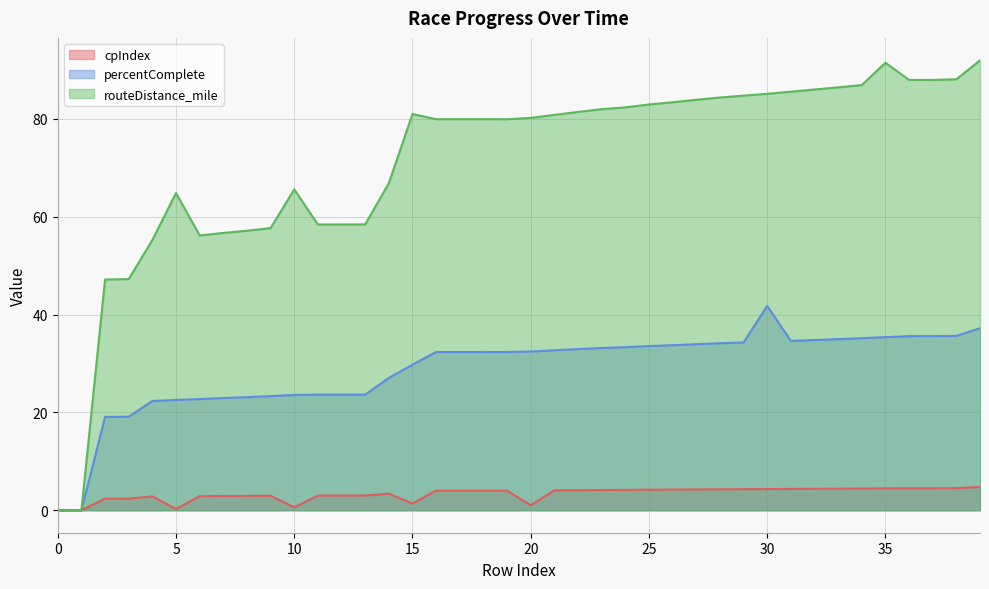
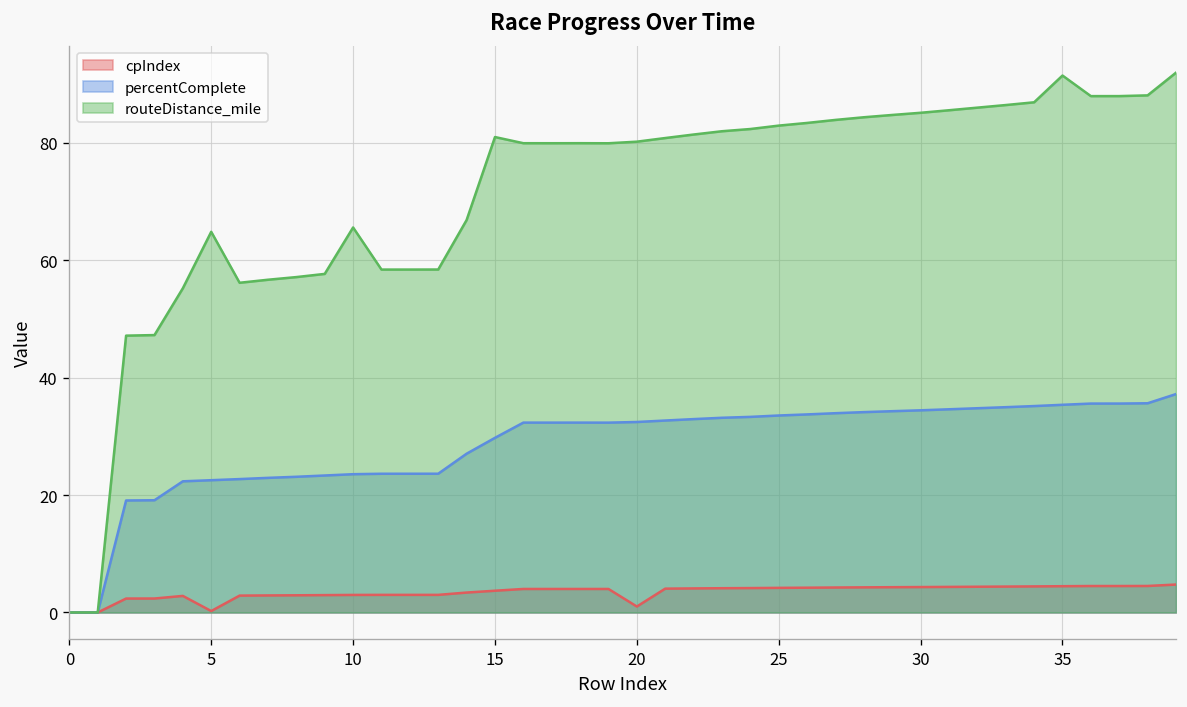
cpIndex, 10: 1 -> 3
cpIndex, 15: 1 -> 4
percentComplete, 30: 42 -> 34
